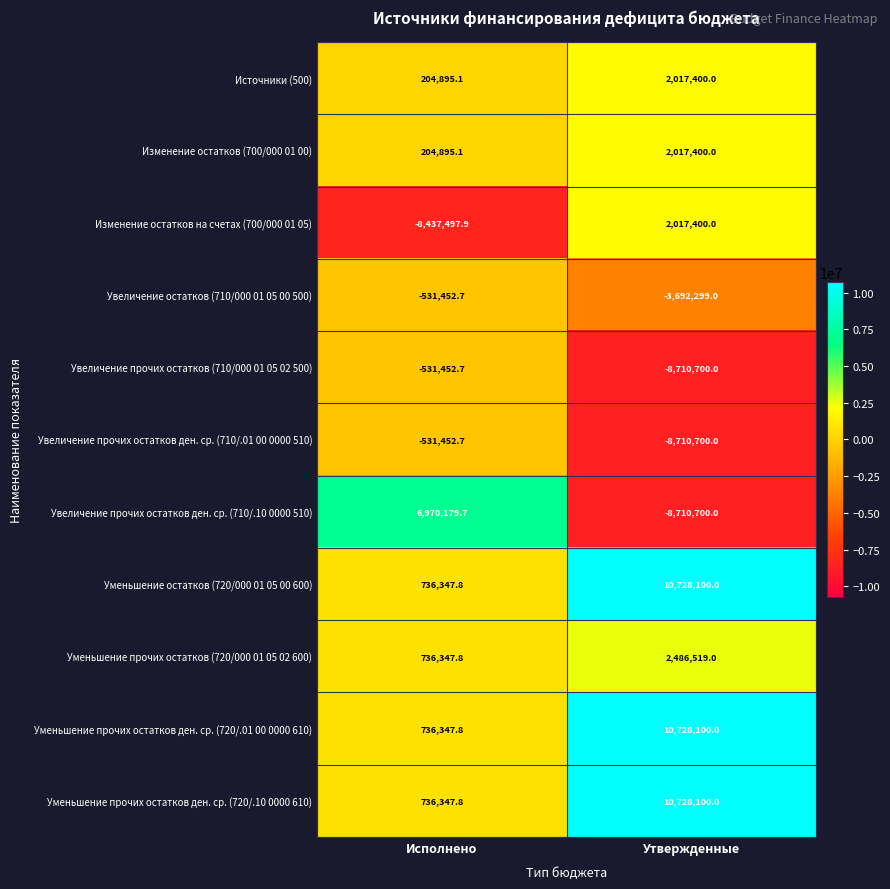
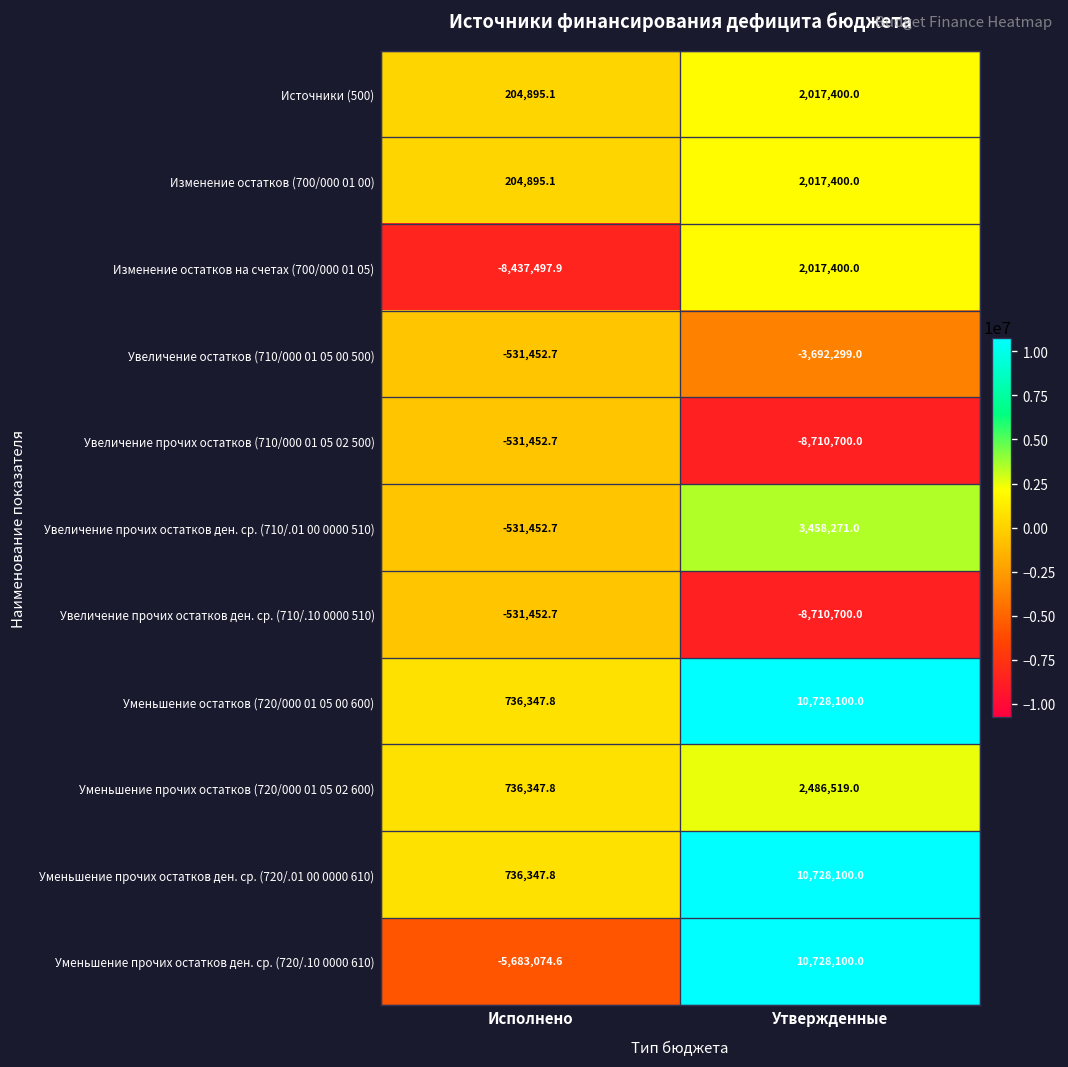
Увеличение прочих остатков ден. ср. (710/.01 00 0000 510), Утвержденные: -8,710,700.0 -> 3,458,271.0
Увеличение прочих остатков ден. ср. (710/.10 0000 510), Исполнено: 6,970,179.7 -> -531,452.7
Уменьшение прочих остатков ден. ср. (720/.10 0000 610), Исполнено: 736,347.8 -> -5,683,074.6
